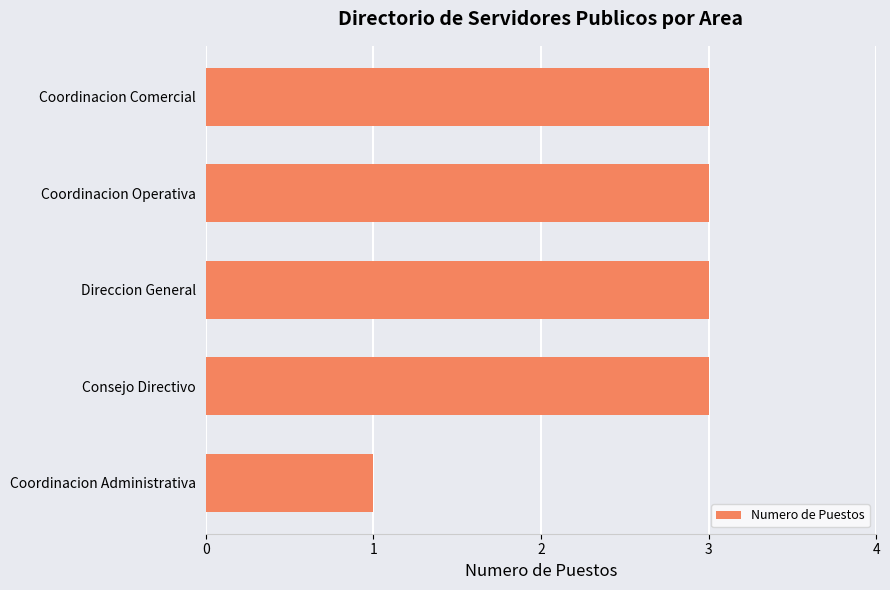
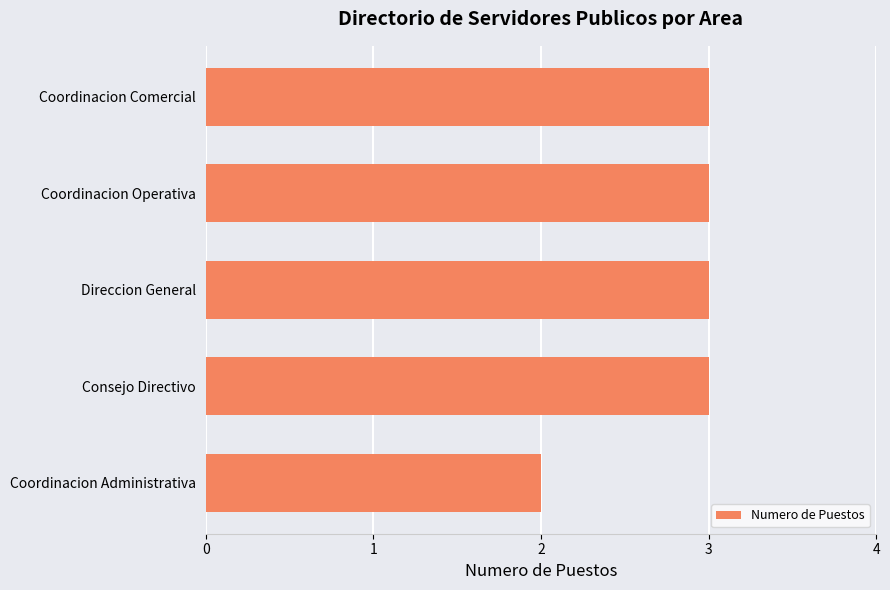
Coordinacion Administrativa: 1 -> 2
